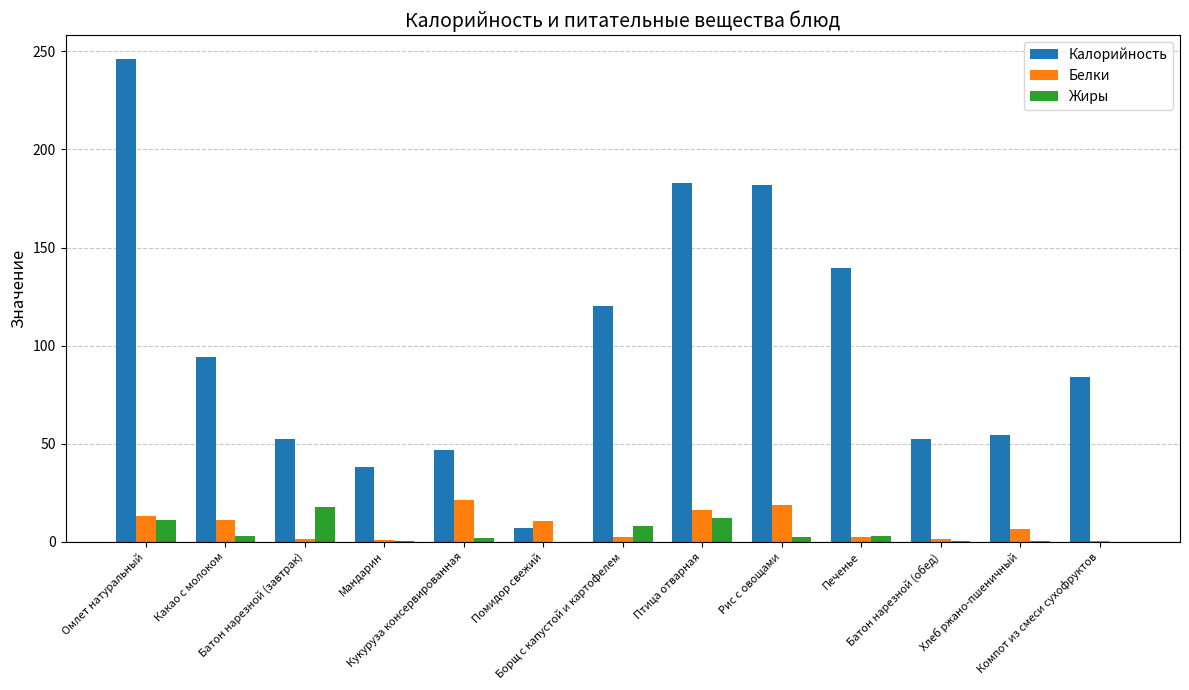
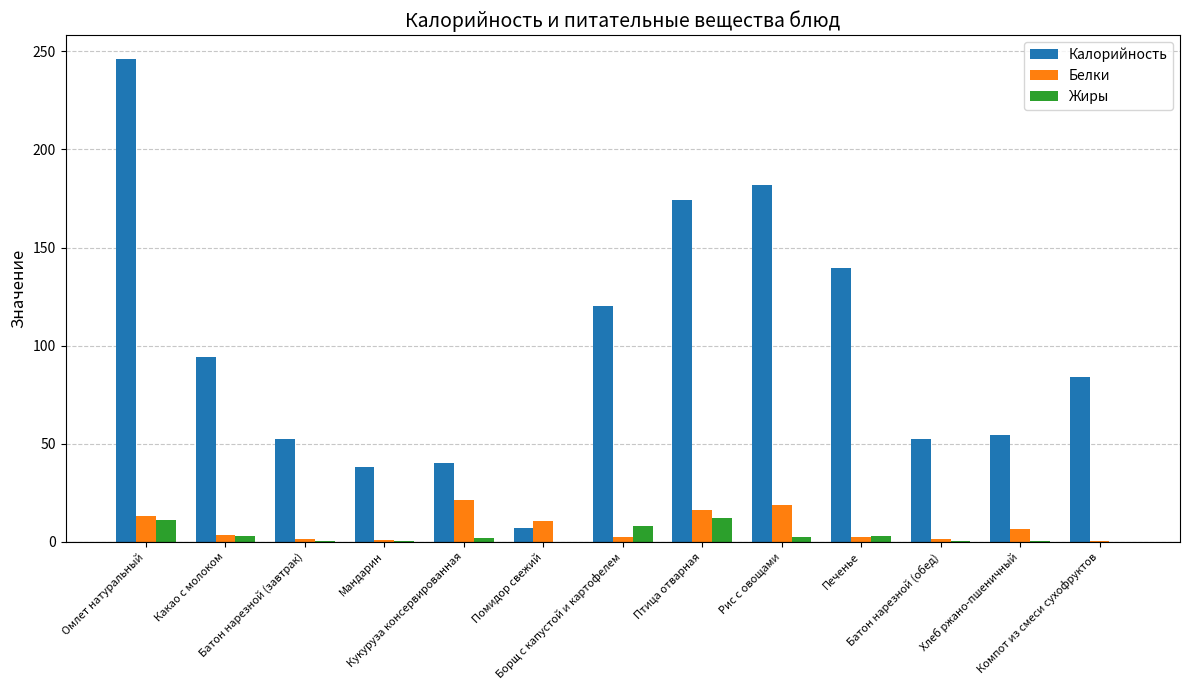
Белки, Какао с молоком: 11 -> 3
Жиры, Батон нарезной (завтрак): 18 -> 1
Калорийность, Кукуруза консервированная: 47 -> 40
Калорийность, Птица отварная: 183 -> 174
